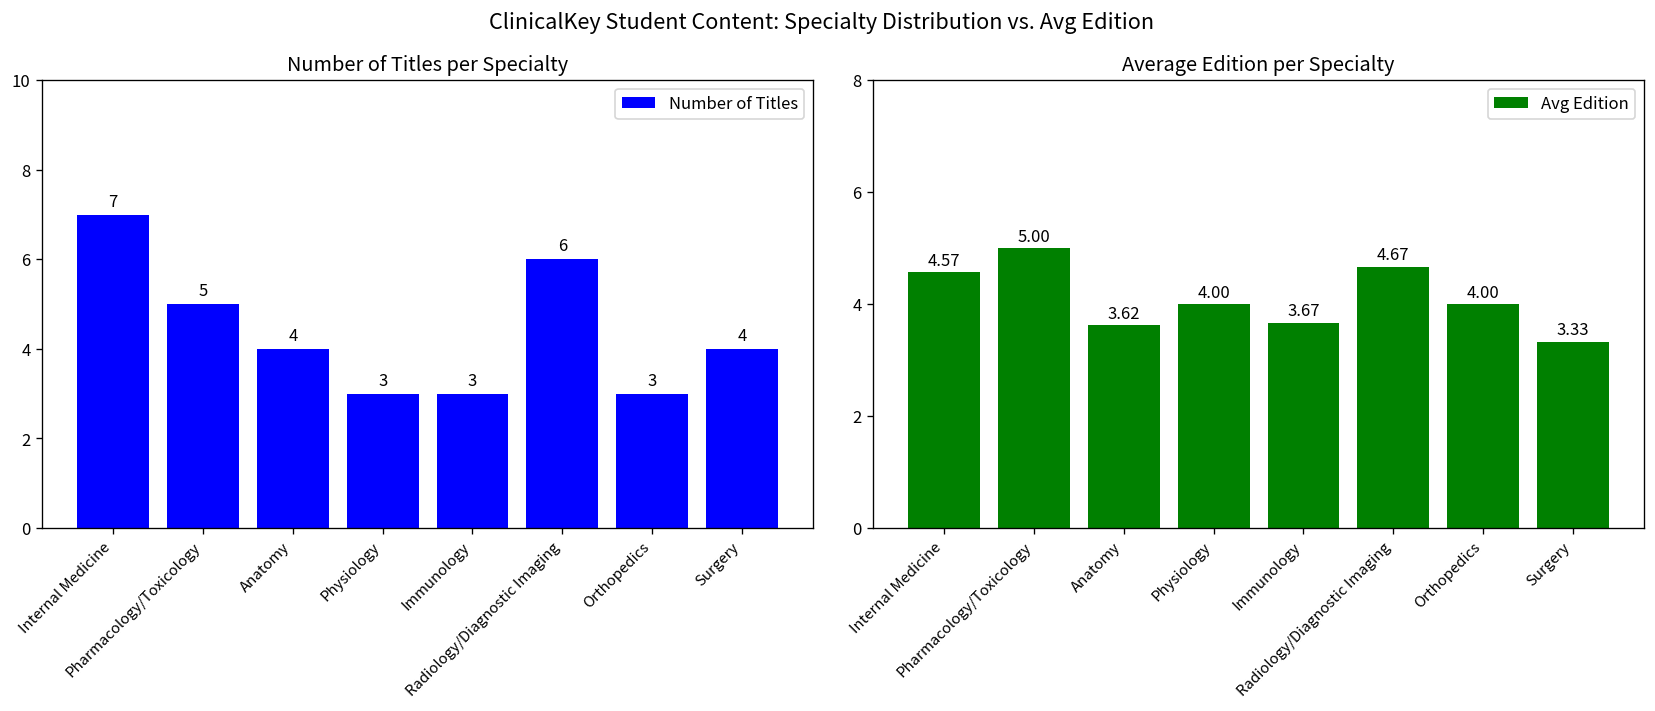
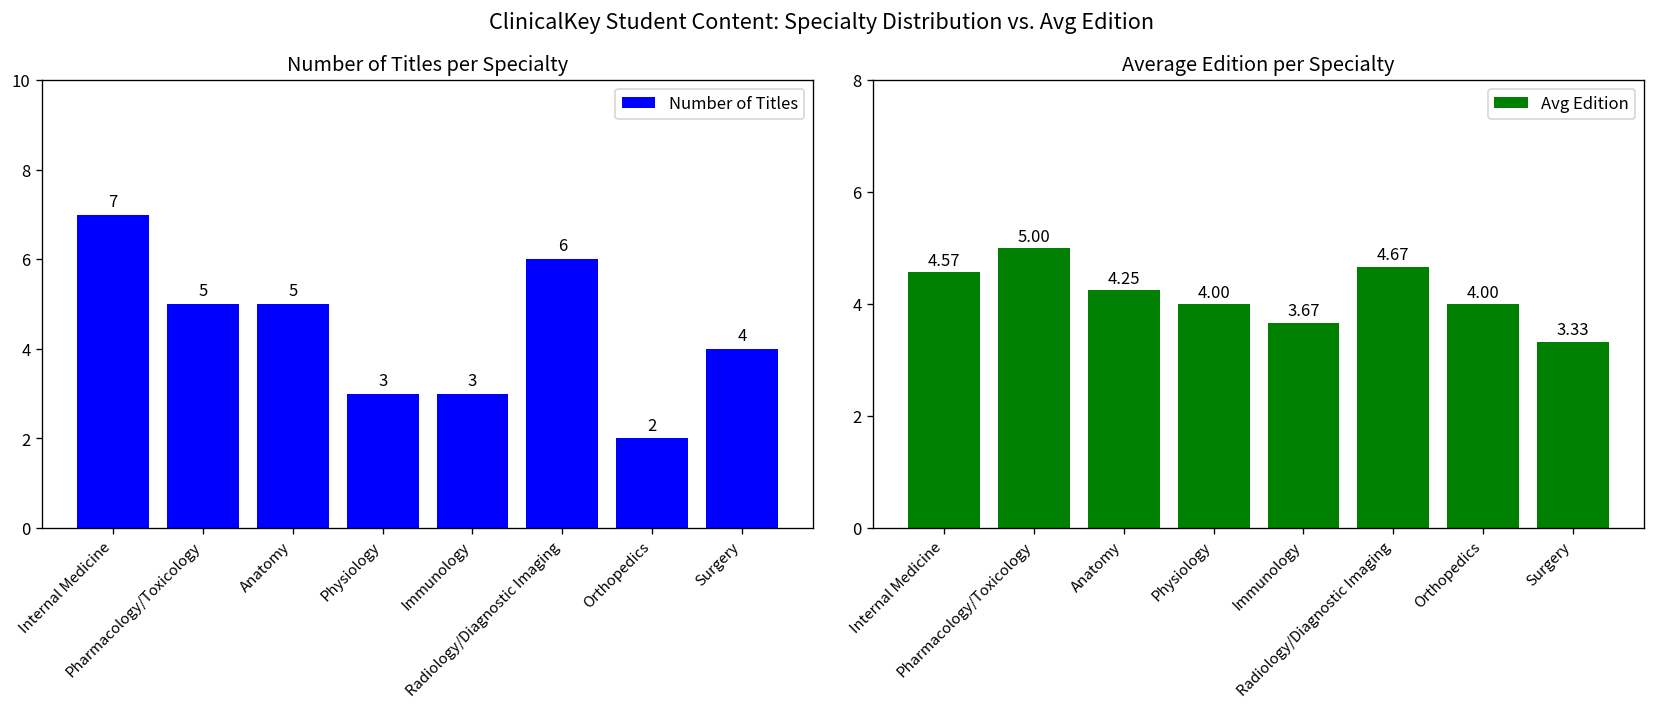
Number of Titles per Specialty, Anatomy: 4 -> 5
Number of Titles per Specialty, Orthopedics: 3 -> 2
Average Edition per Specialty, Anatomy: 3.62 -> 4.25
